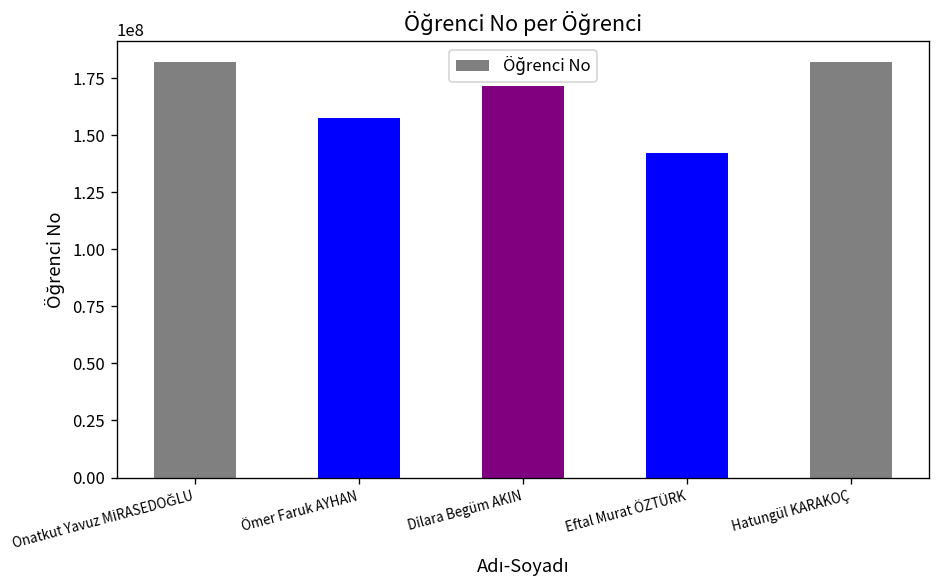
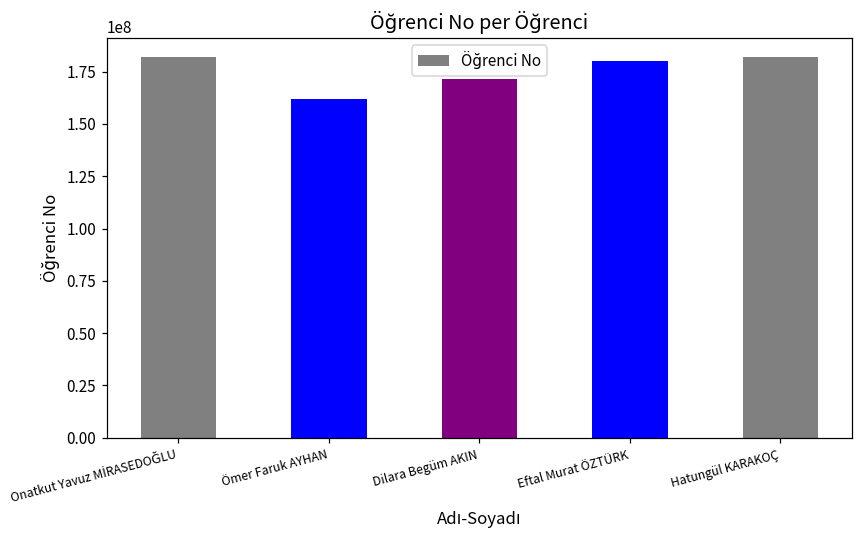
Ömer Faruk AYHAN: 158000000 -> 162000000
Eftal Murat ÖZTÜRK: 142000000 -> 180000000
